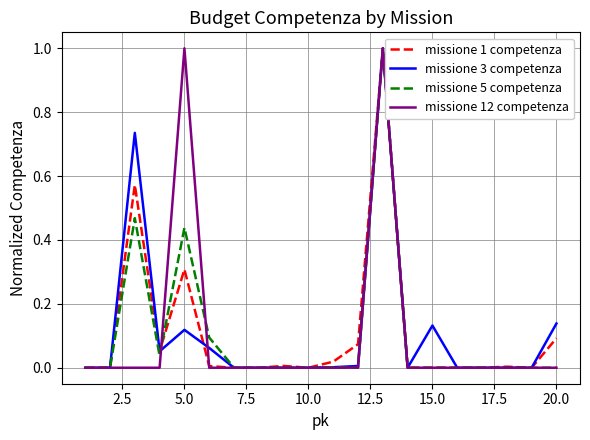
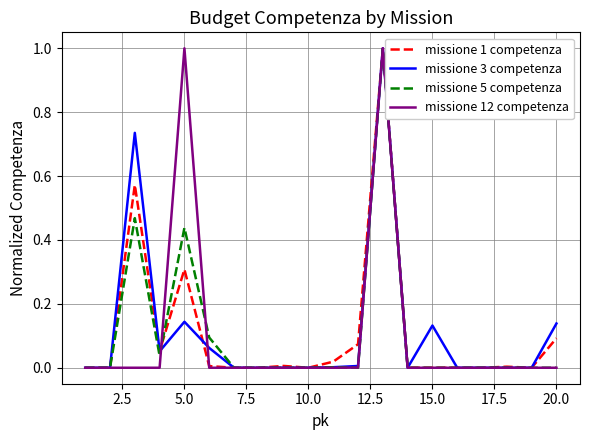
missione 3 competenza, 5.0: 0.12 -> 0.14
